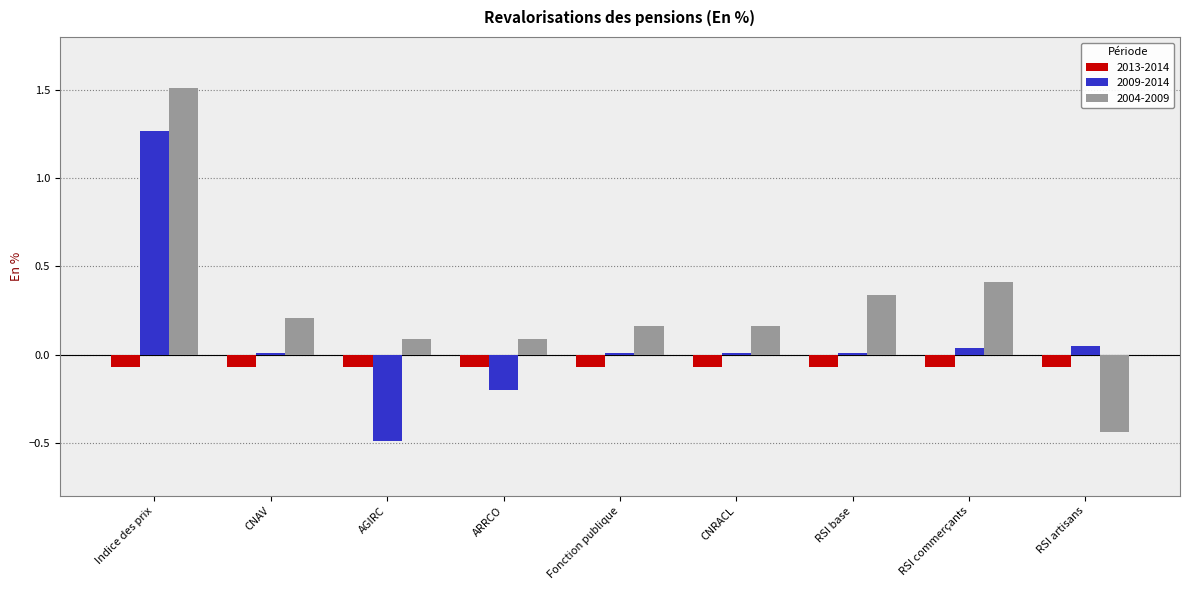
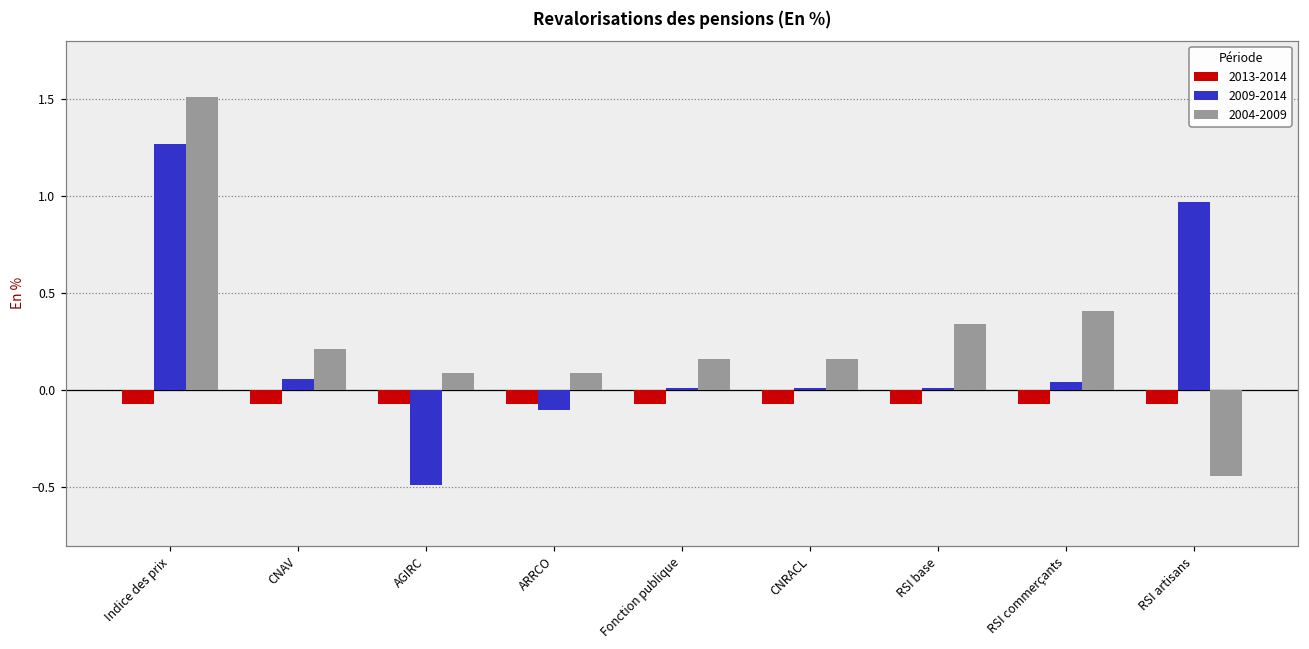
2009-2014, CNAV: 0.01 -> 0.06
2009-2014, ARRCO: -0.2 -> -0.1
2009-2014, RSI artisans: 0.05 -> 0.97
